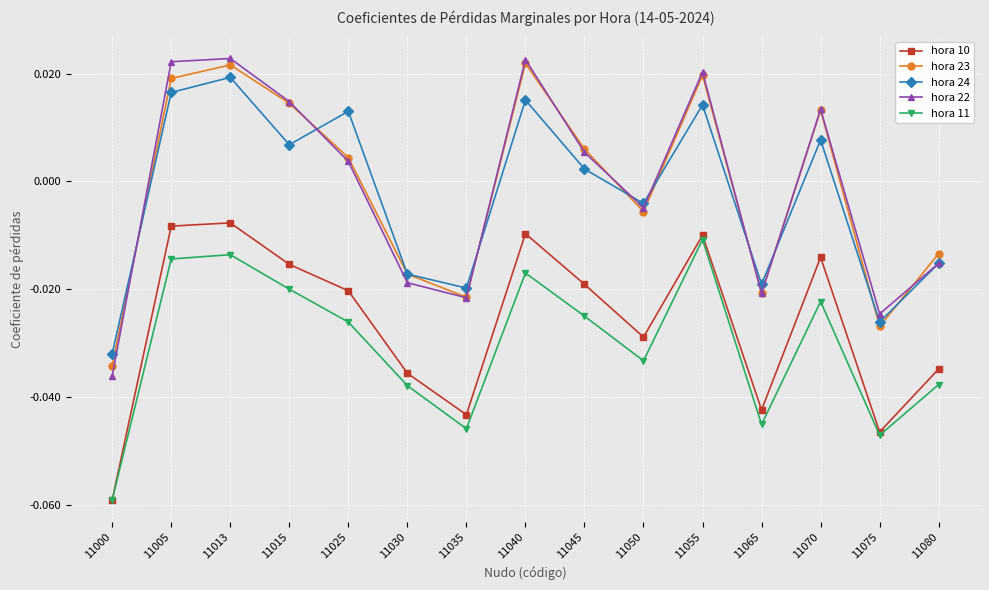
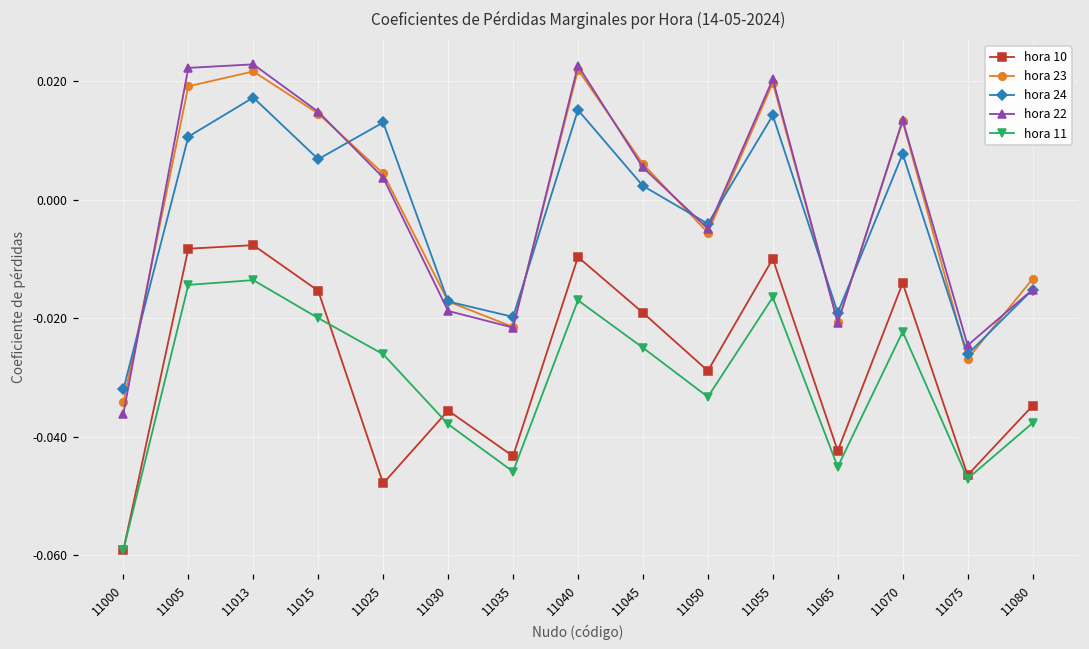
hora 24, 11005: 0.017 -> 0.011
hora 24, 11013: 0.019 -> 0.017
hora 10, 11025: -0.020 -> -0.048
hora 11, 11055: -0.011 -> -0.017
